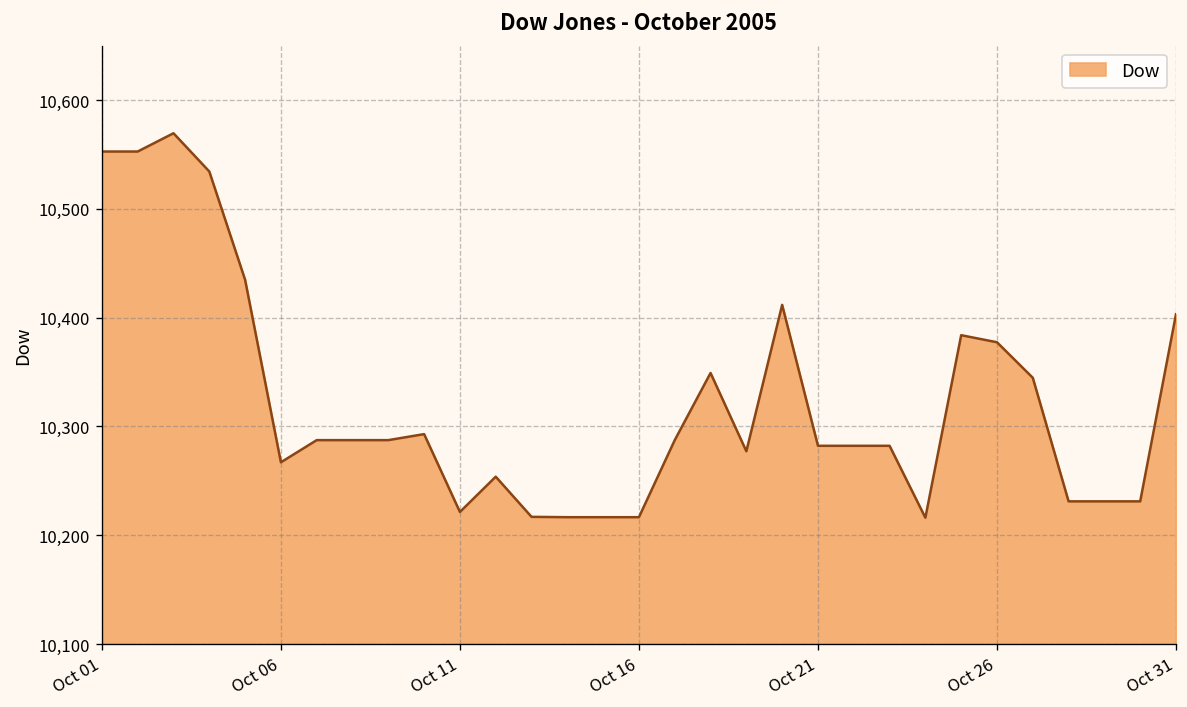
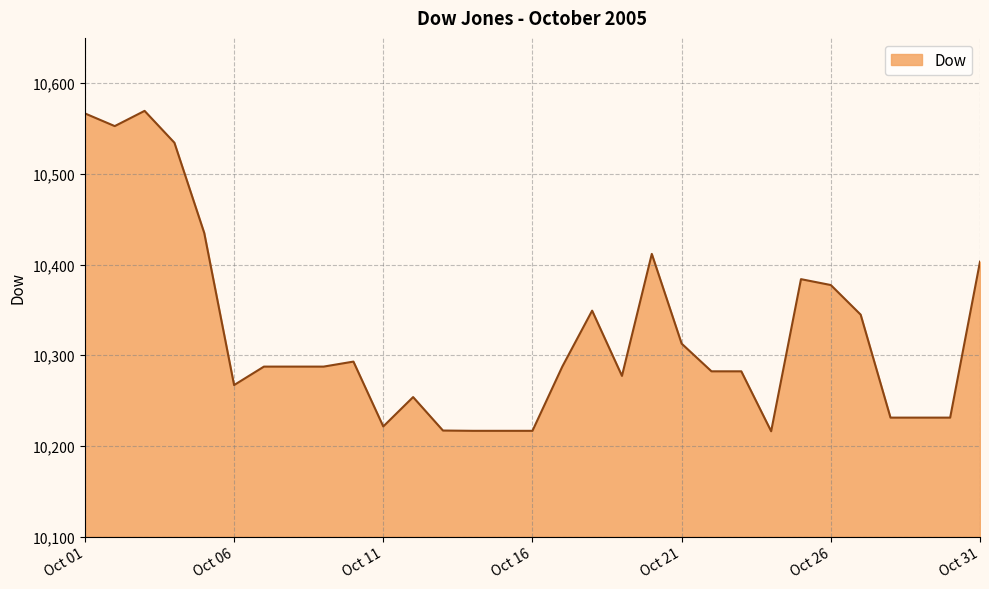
Oct 01: 10,550 -> 10,570
Oct 21: 10,280 -> 10,310
